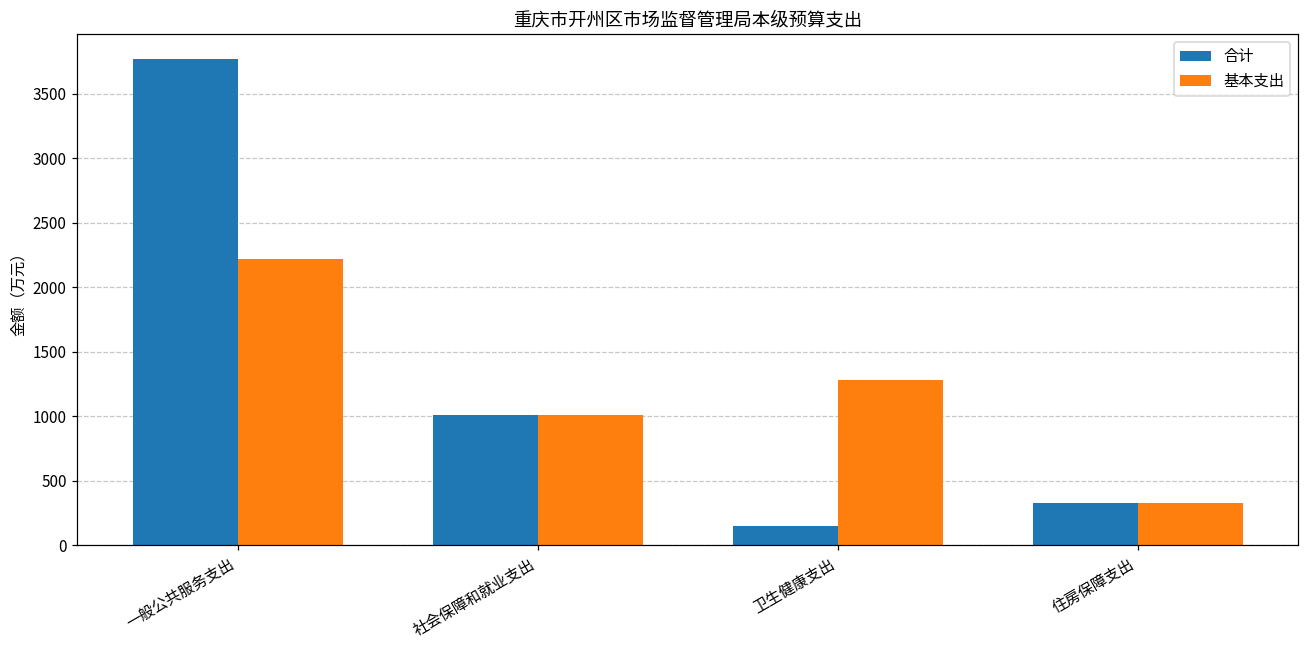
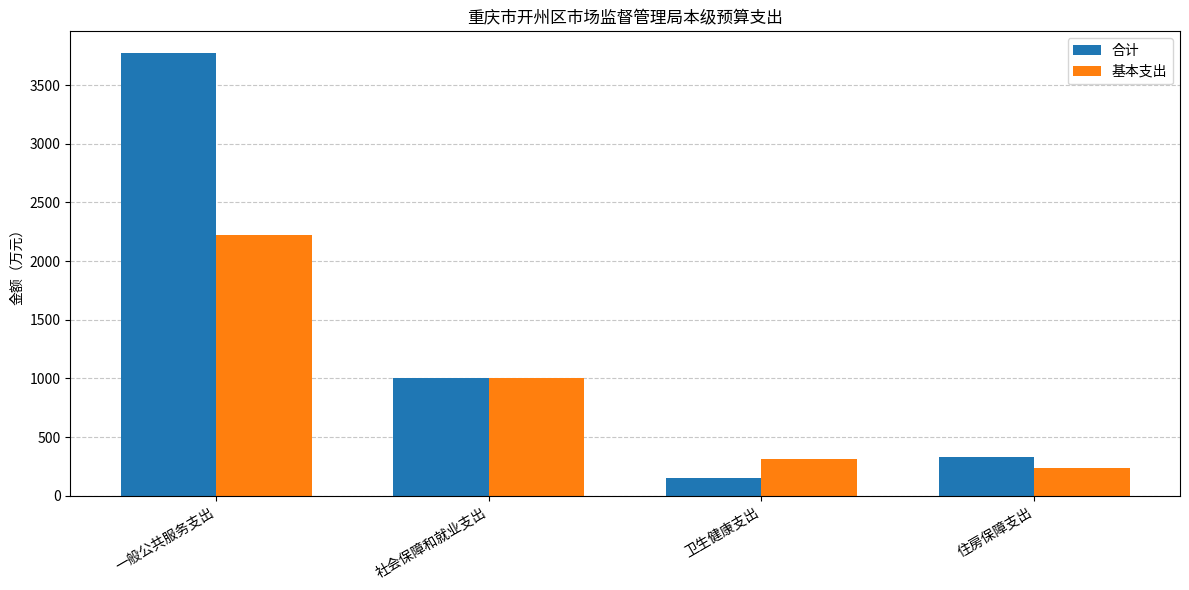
基本支出, 卫生健康支出: 1280 -> 310
基本支出, 住房保障支出: 330 -> 230
